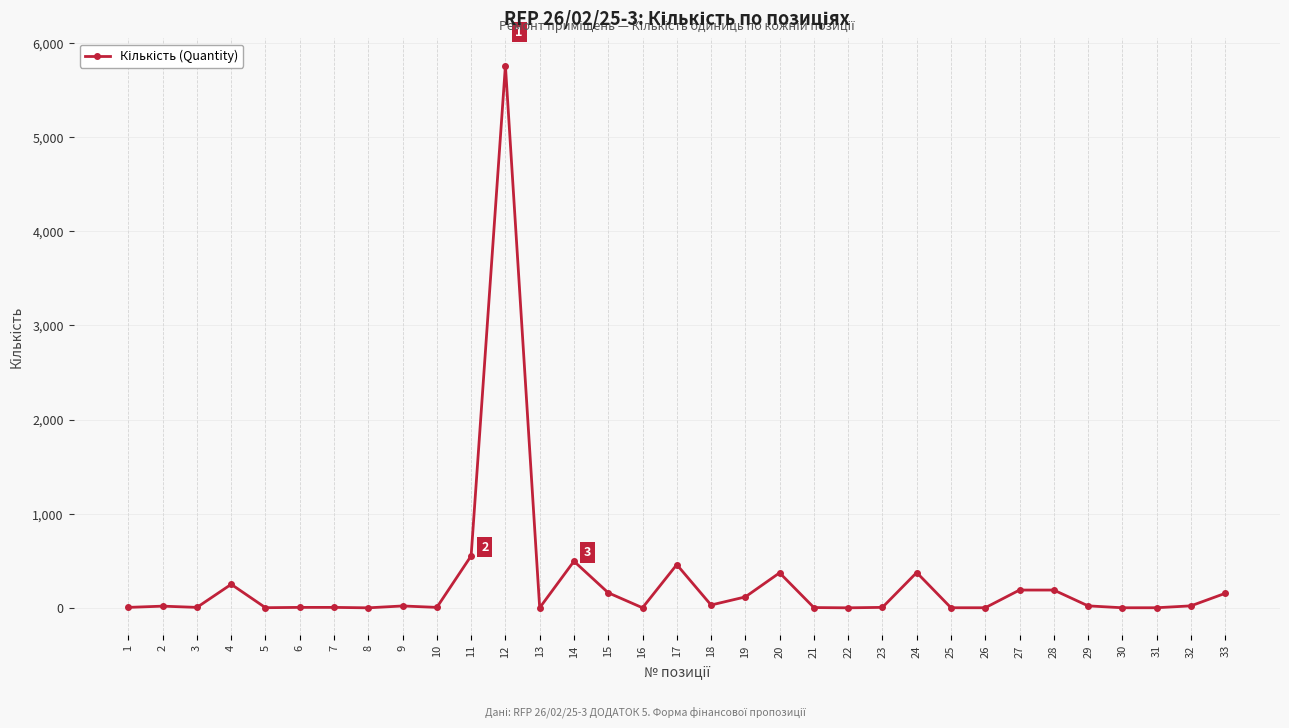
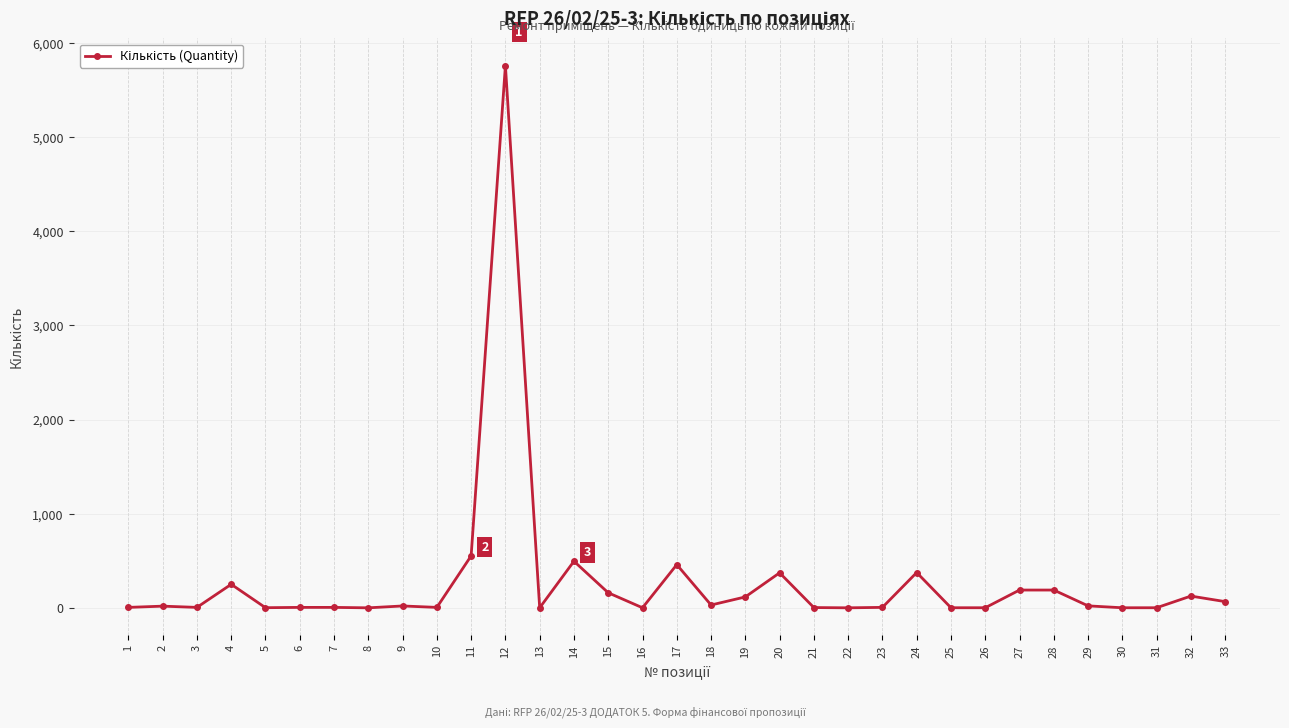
32: 0 -> 100
33: 200 -> 100
